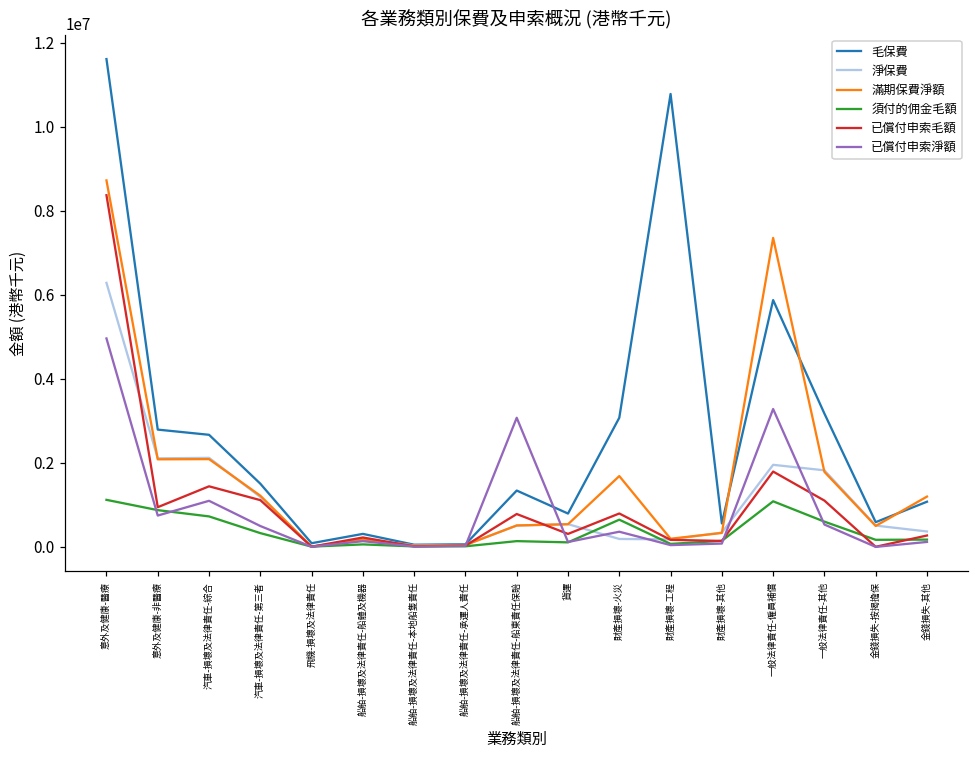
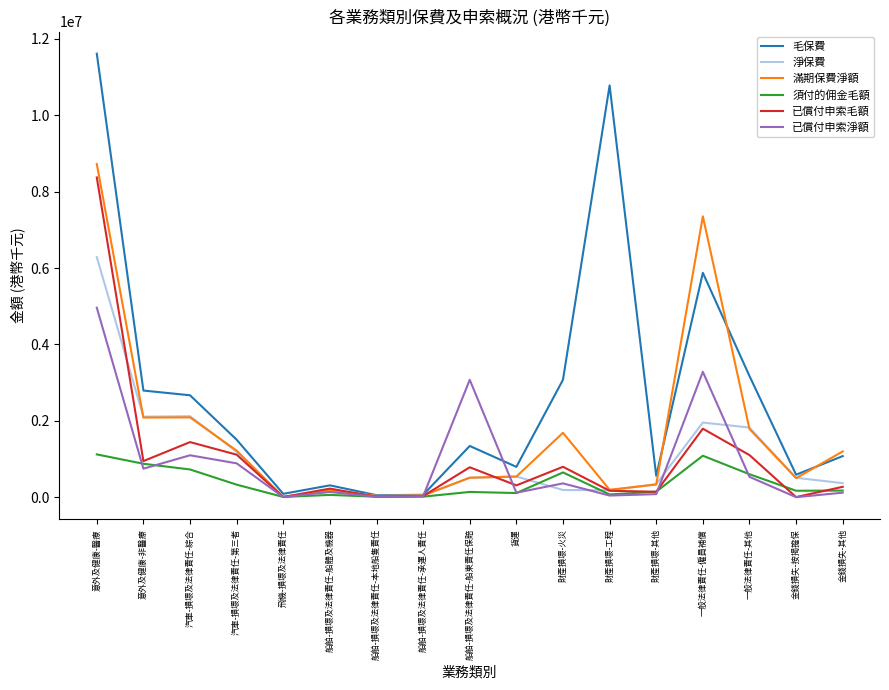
已償付申索淨額, 汽車-損壞及法律責任-第三者: 500000 -> 900000
